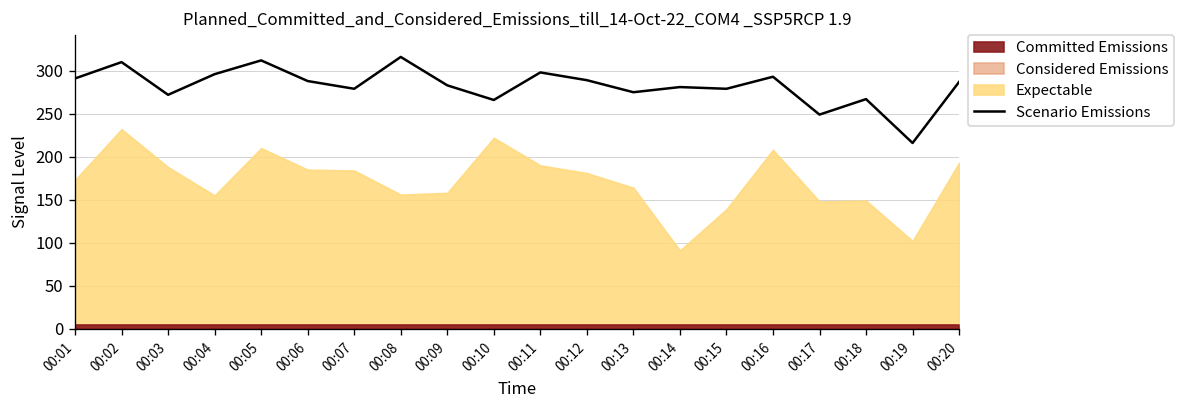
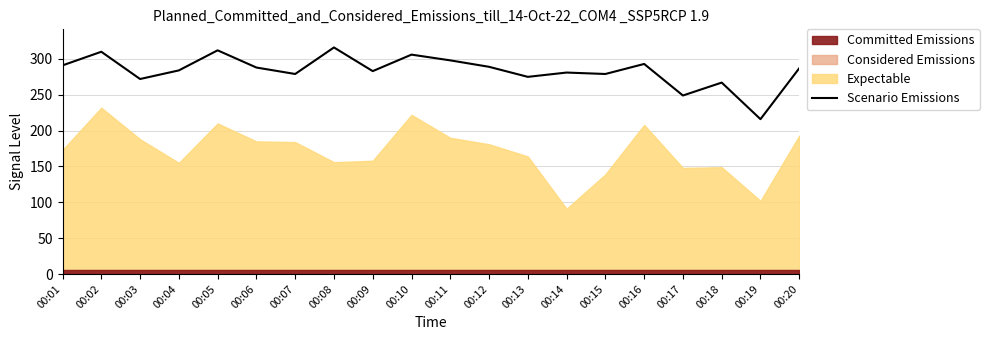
Scenario Emissions, 00:04: 300 -> 280
Scenario Emissions, 00:10: 270 -> 310
